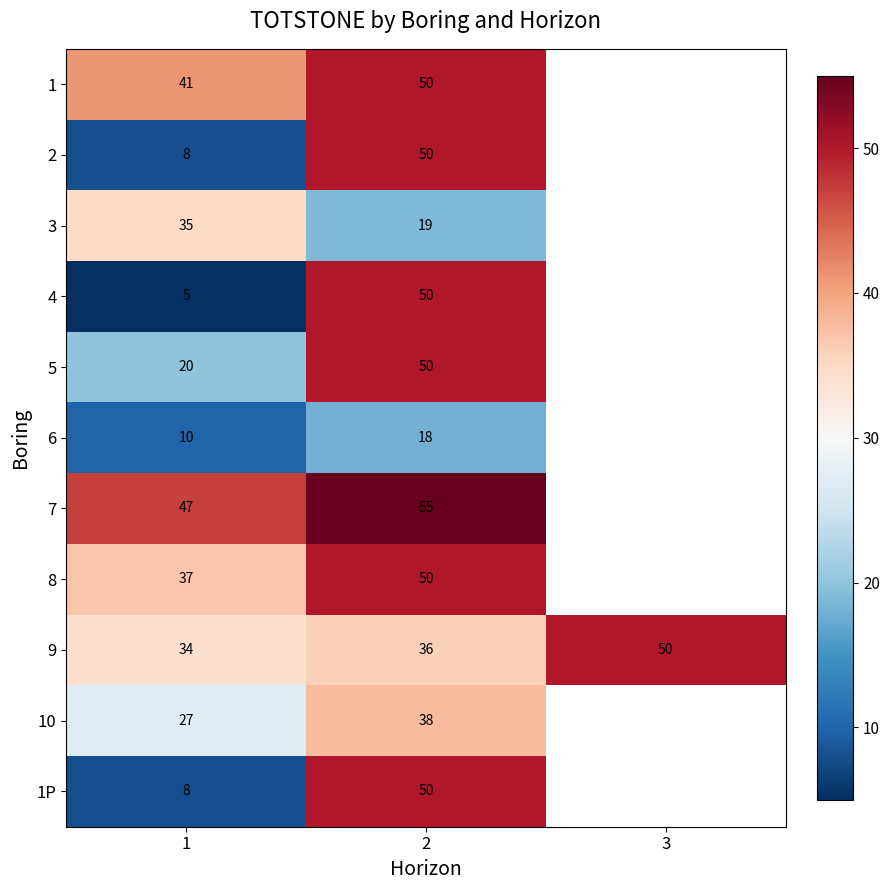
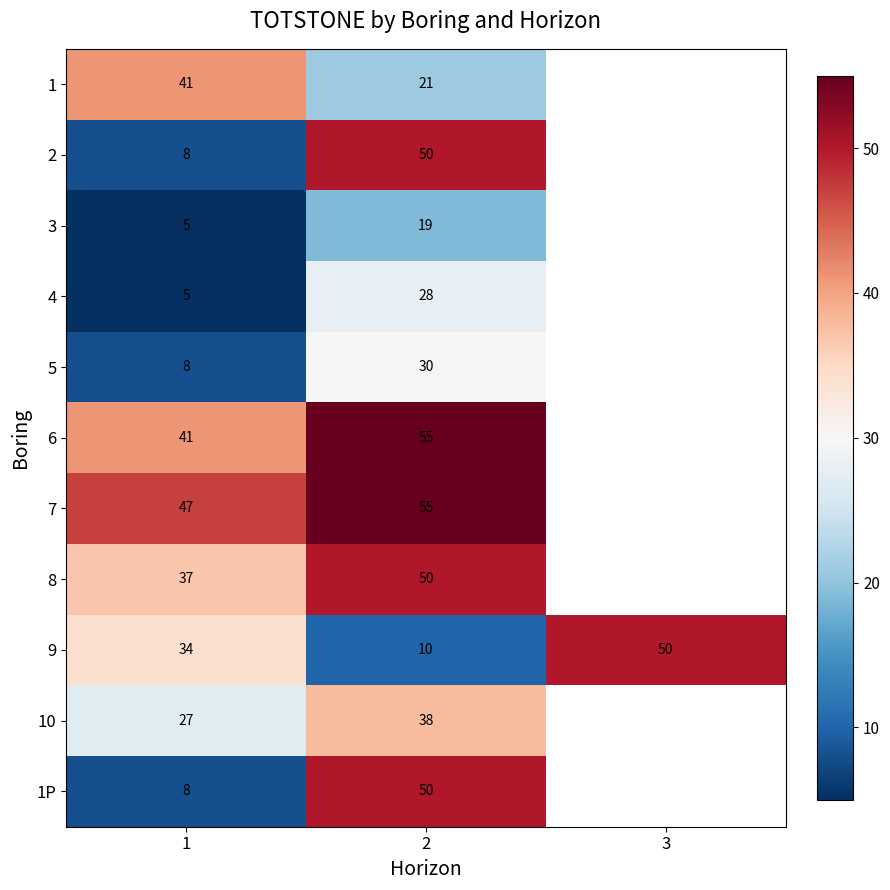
1, 2: 50 -> 21
3, 1: 35 -> 5
4, 2: 50 -> 28
5, 1: 20 -> 8
5, 2: 50 -> 30
6, 1: 10 -> 41
6, 2: 18 -> 55
9, 2: 36 -> 10
